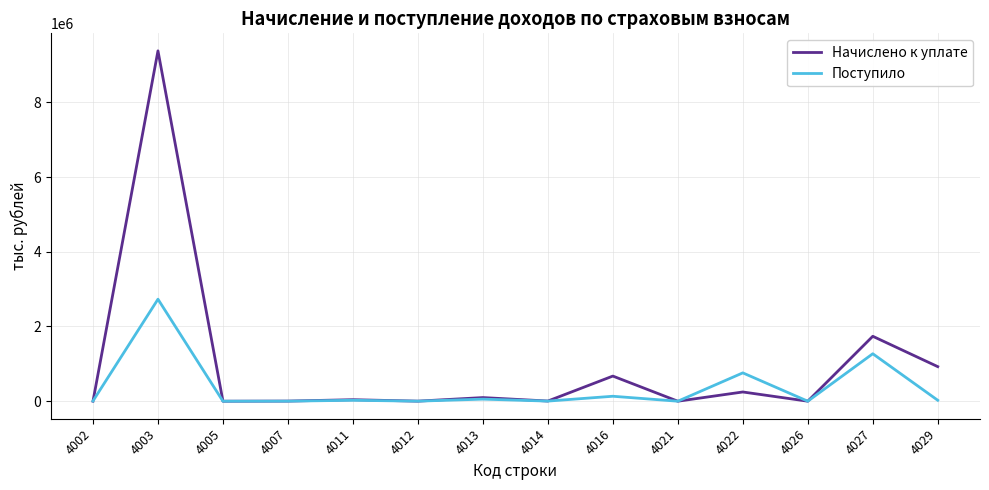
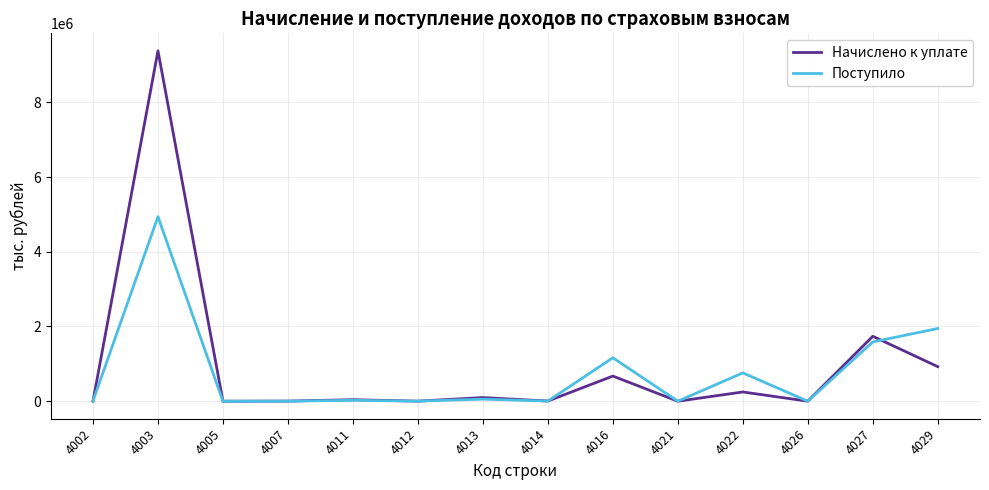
Поступило, 4003: 2700000 -> 4900000
Поступило, 4016: 100000 -> 1200000
Поступило, 4027: 1300000 -> 1600000
Поступило, 4029: 0 -> 1900000
